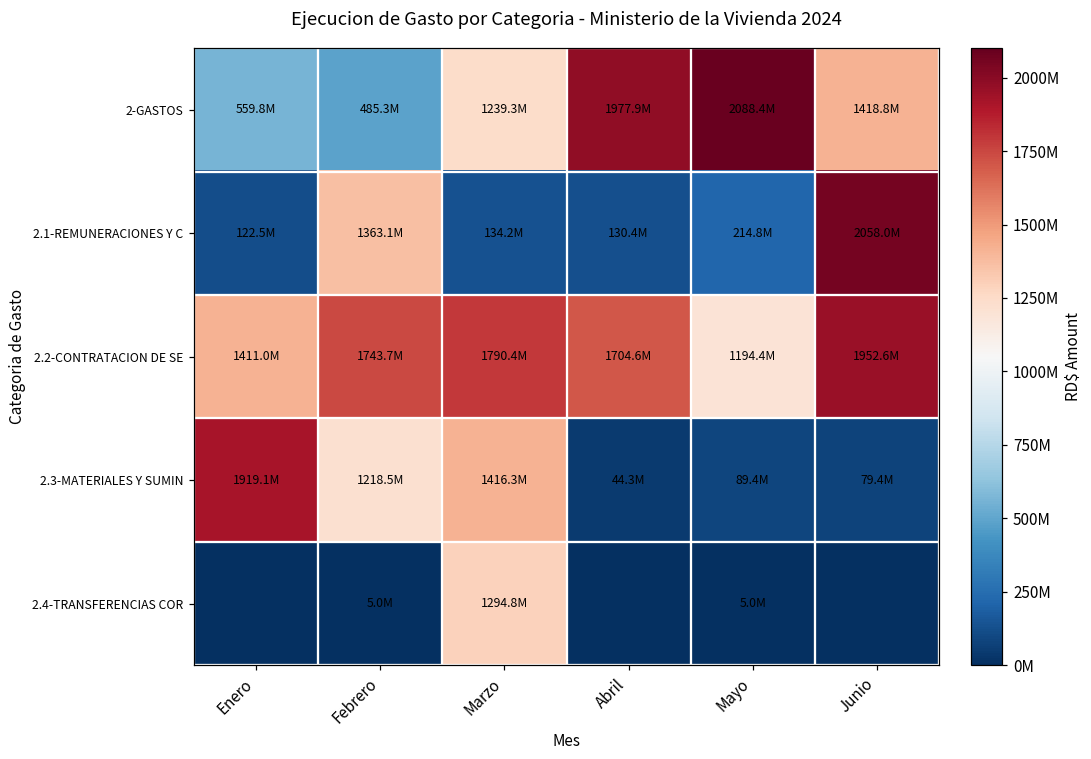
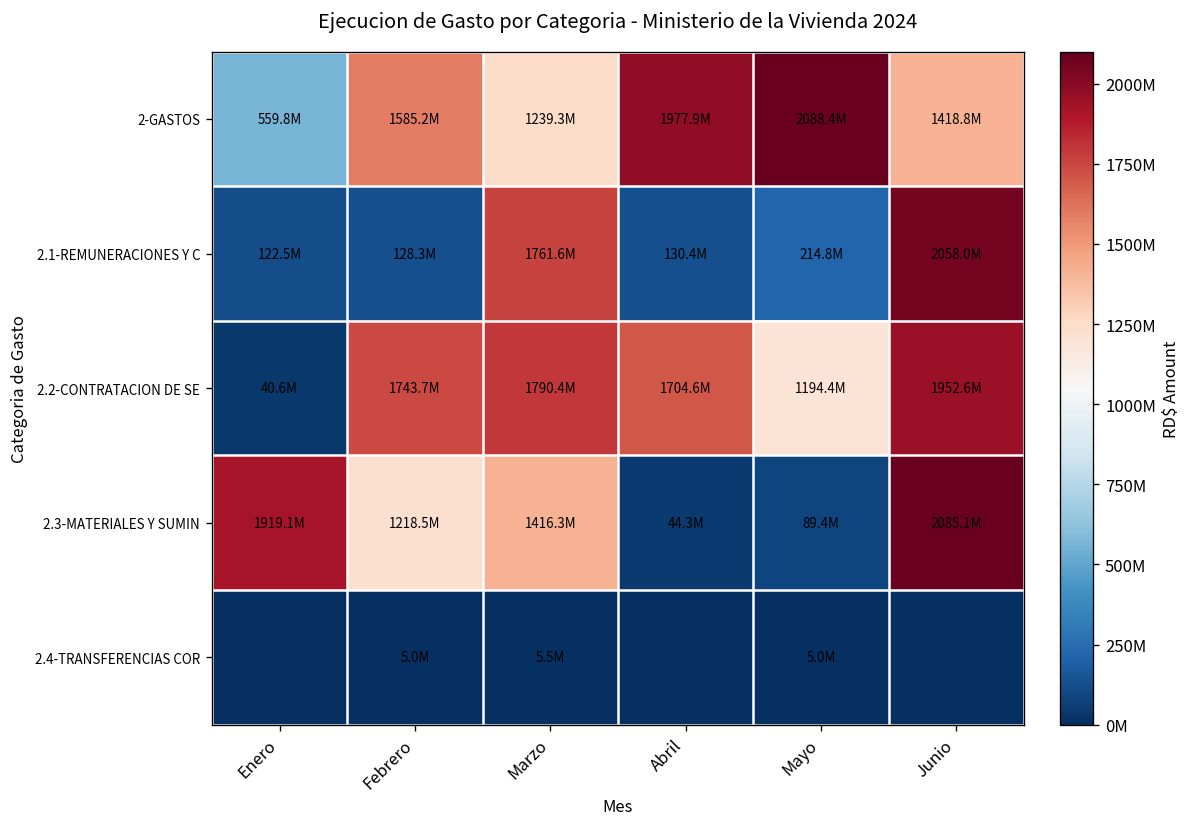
2-GASTOS, Febrero: 485.3M -> 1585.2M
2.1-REMUNERACIONES Y C, Febrero: 1363.1M -> 128.3M
2.1-REMUNERACIONES Y C, Marzo: 134.2M -> 1761.6M
2.2-CONTRATACION DE SE, Enero: 1411.0M -> 40.6M
2.3-MATERIALES Y SUMIN, Junio: 79.4M -> 2085.1M
2.4-TRANSFERENCIAS COR, Marzo: 1294.8M -> 5.5M
